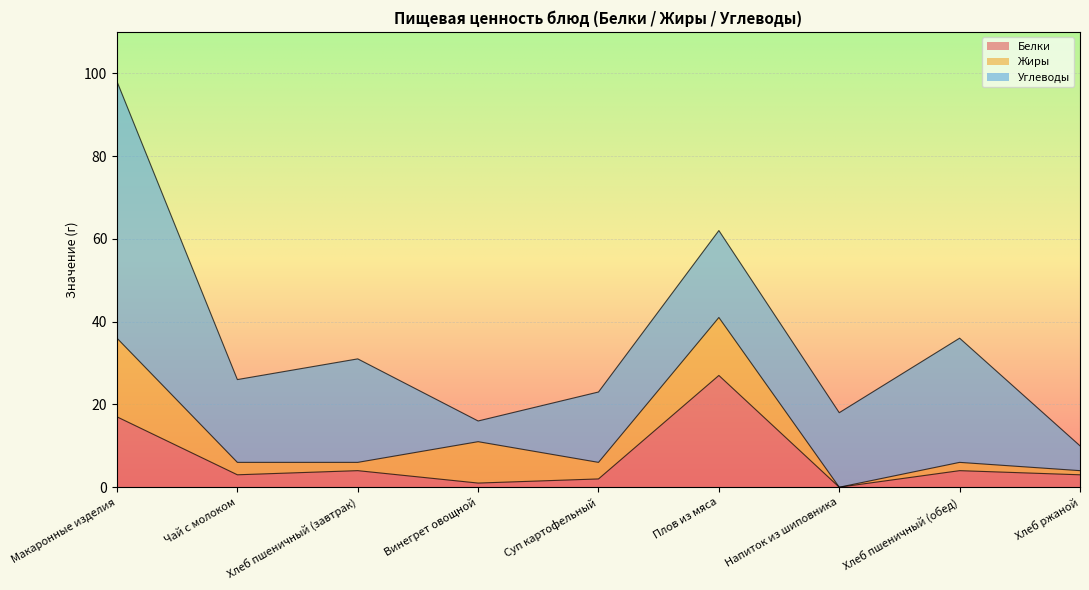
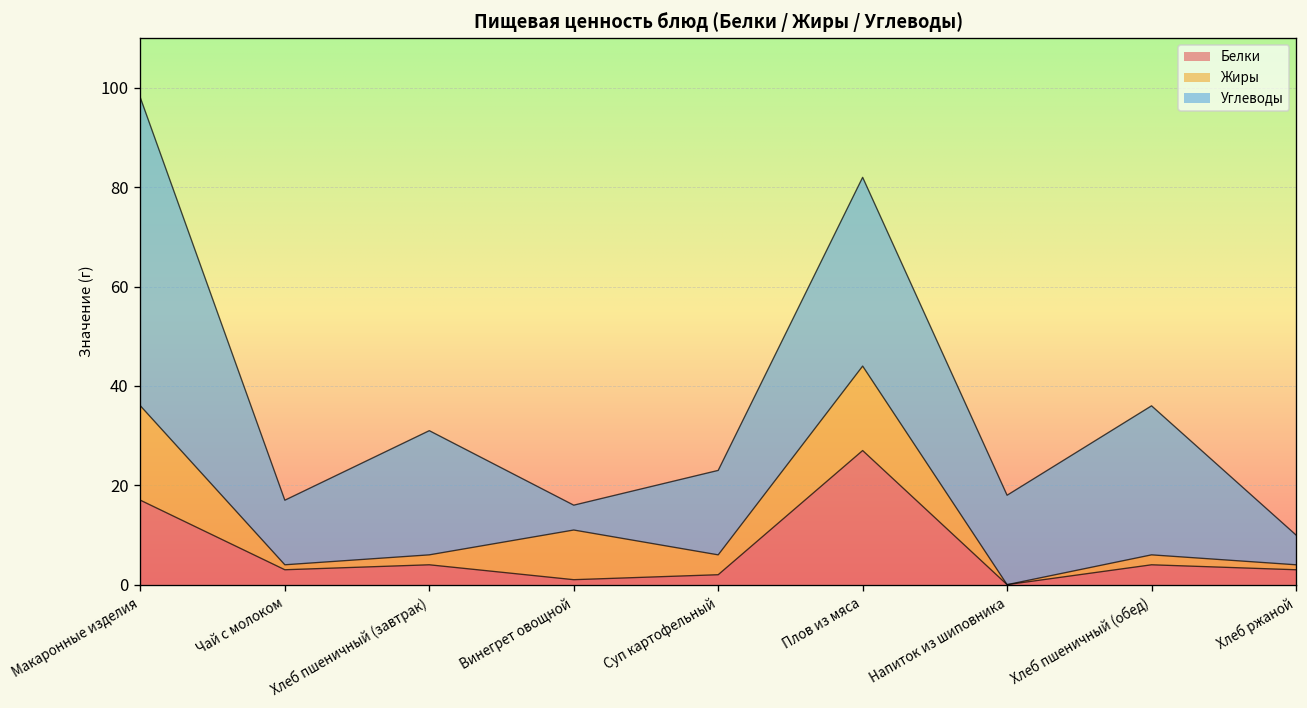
Жиры, Чай с молоком: 3 -> 1
Углеводы, Чай с молоком: 20 -> 13
Жиры, Плов из мяса: 14 -> 17
Углеводы, Плов из мяса: 21 -> 38
